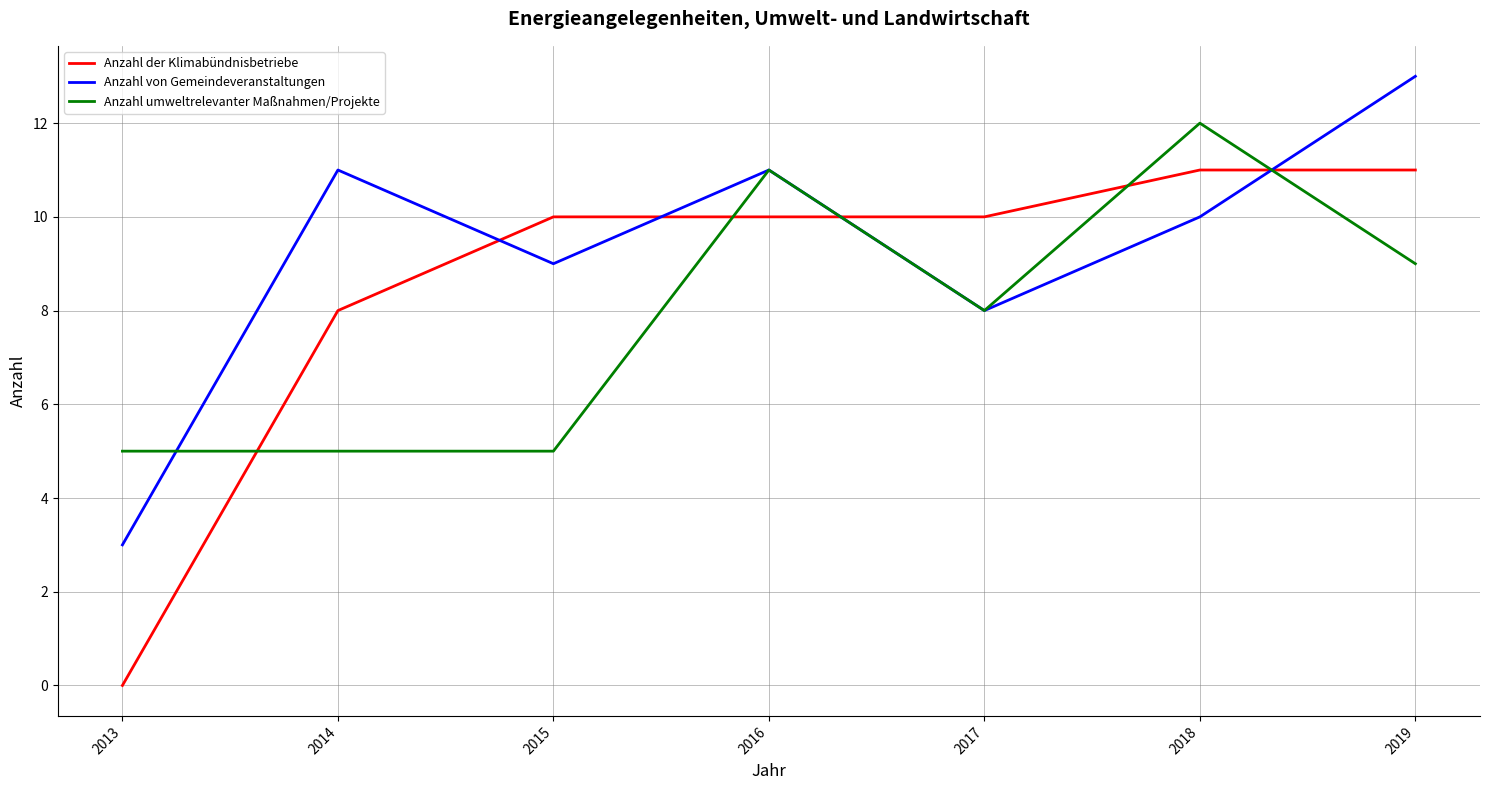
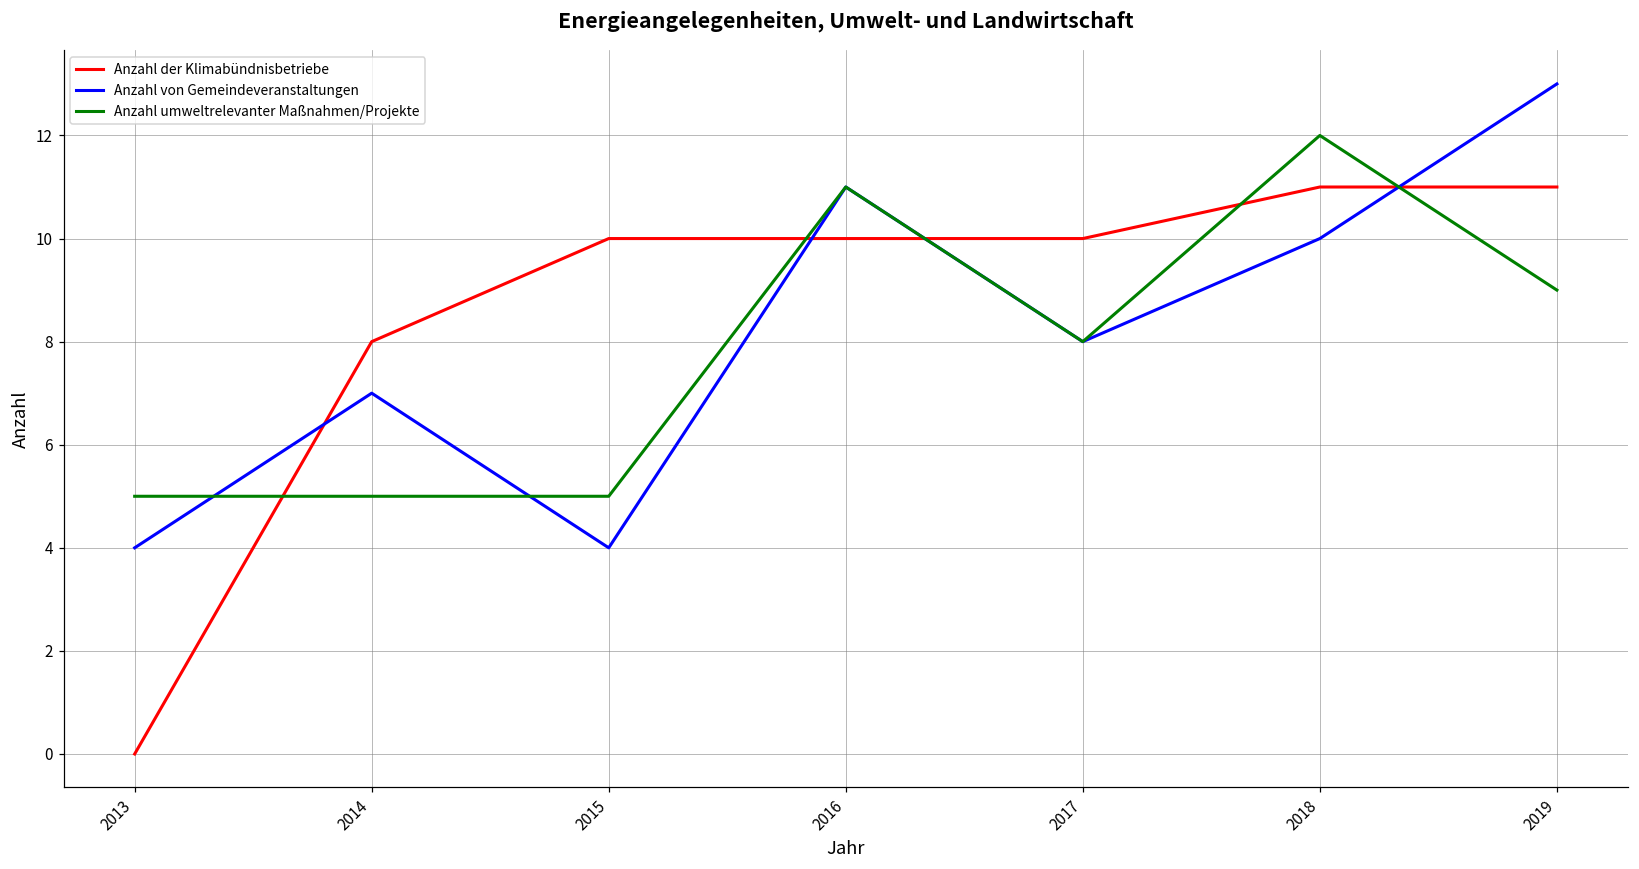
Anzahl von Gemeindeveranstaltungen, 2013: 3 -> 4
Anzahl von Gemeindeveranstaltungen, 2014: 11 -> 7
Anzahl von Gemeindeveranstaltungen, 2015: 9 -> 4
